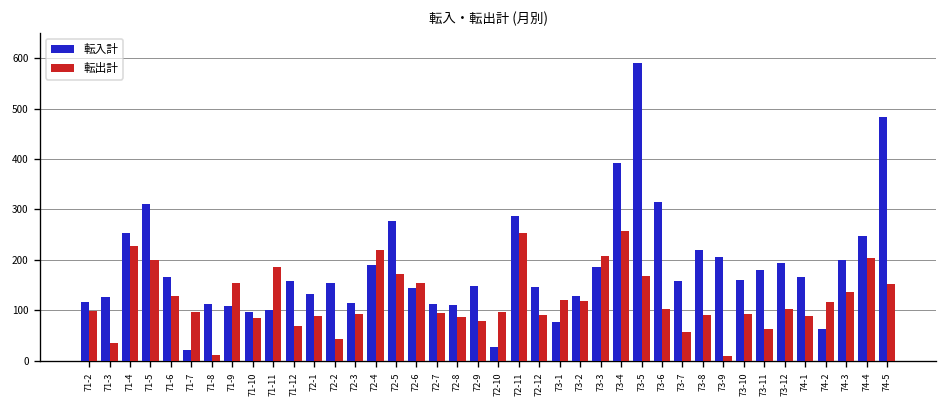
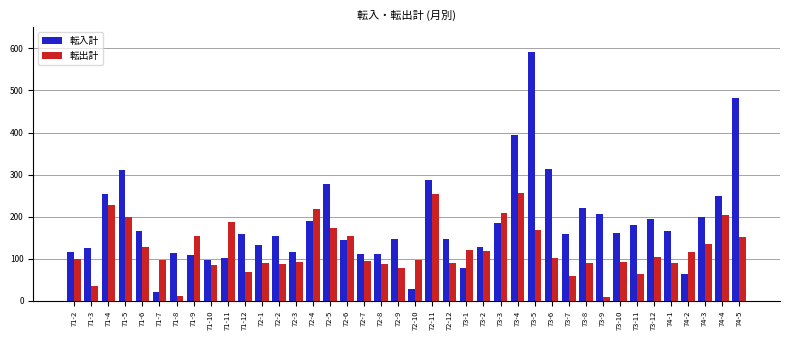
転出計, 72-2: 40 -> 90
